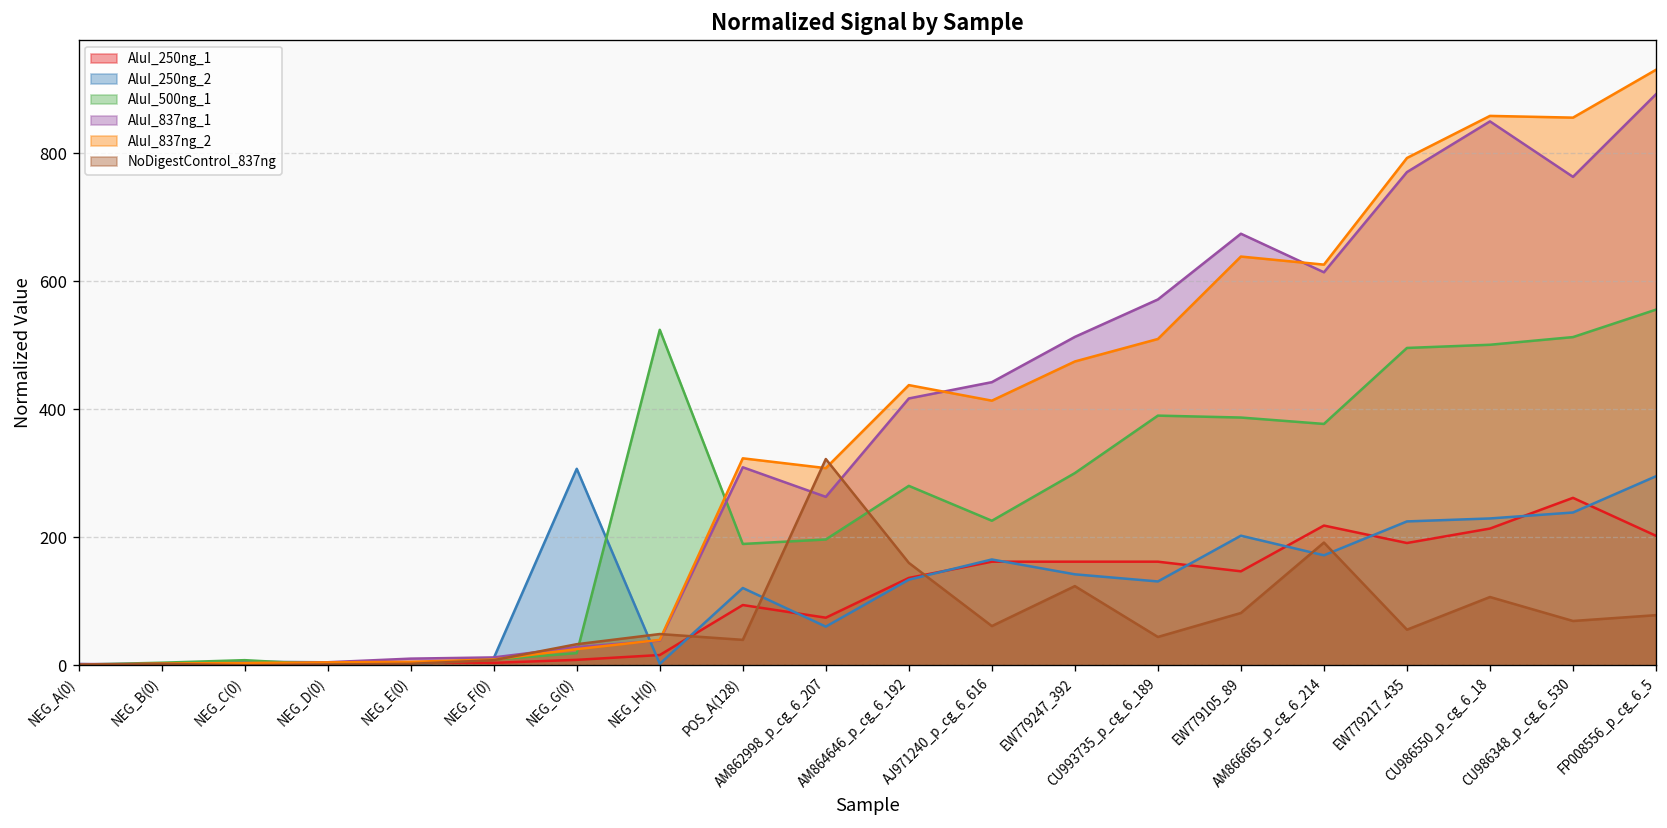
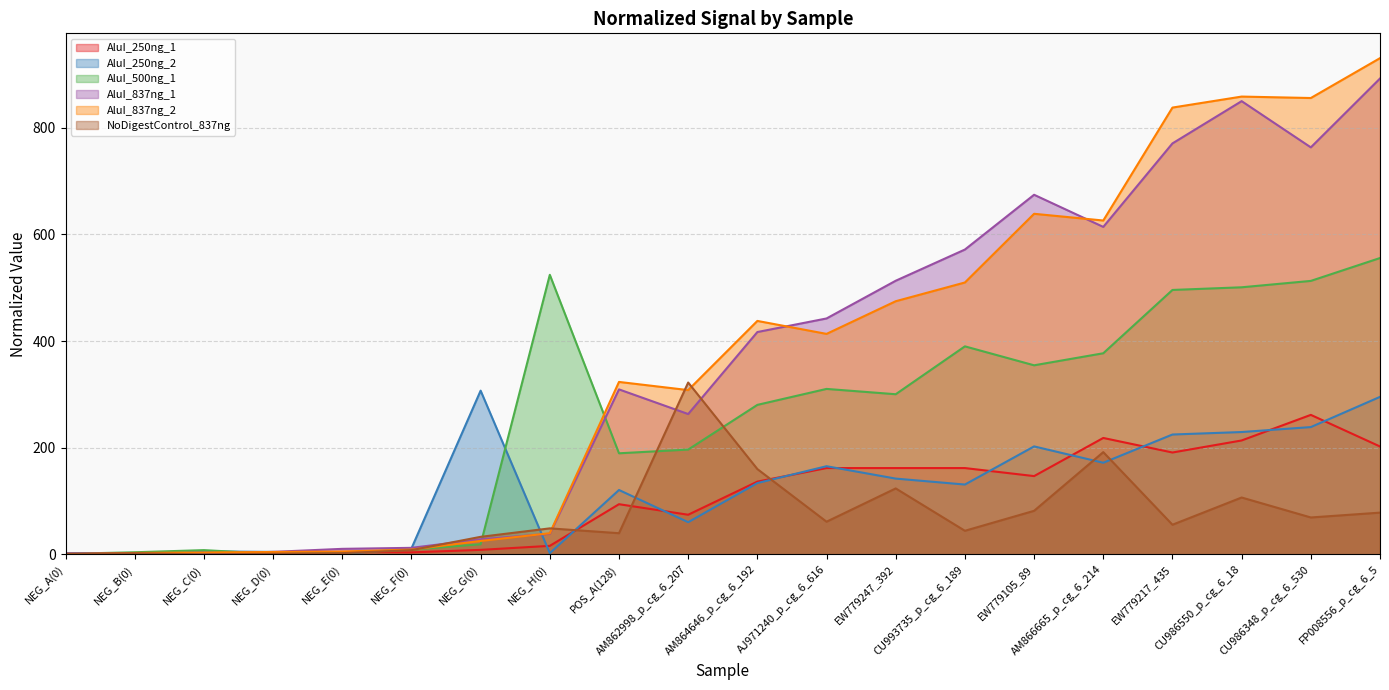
AluI_500ng_1, AJ971240_p_cg_6_616: 230 -> 310
AluI_500ng_1, EW779105_89: 390 -> 350
AluI_837ng_2, EW779217_435: 790 -> 840
